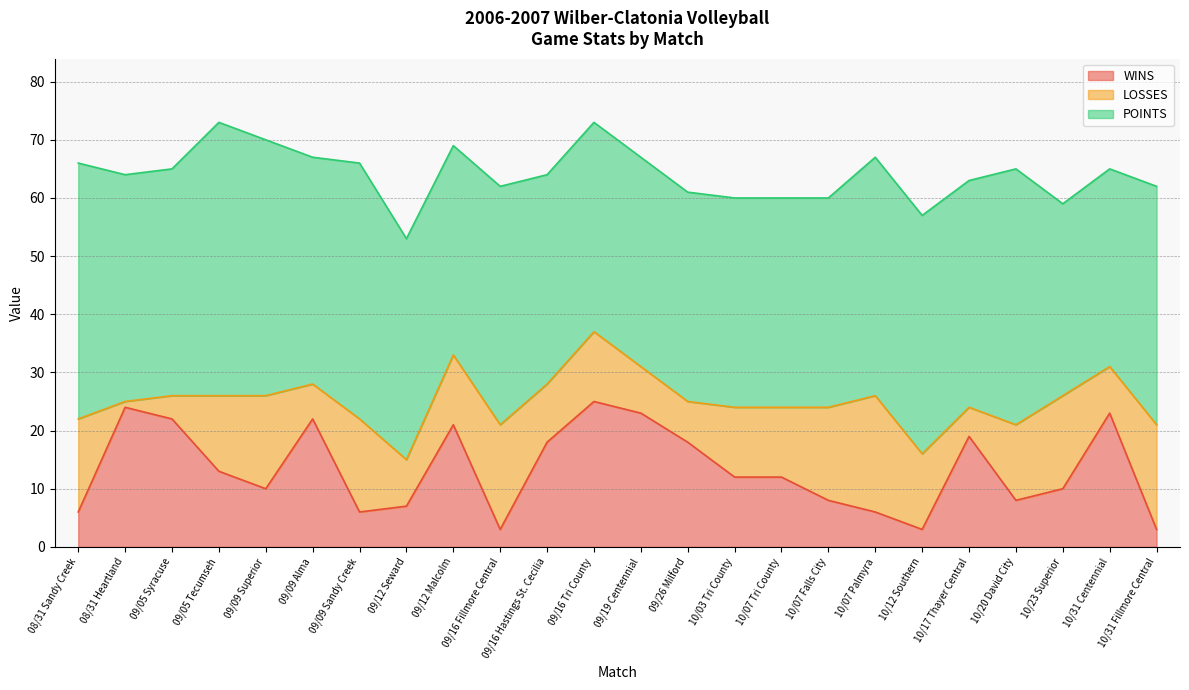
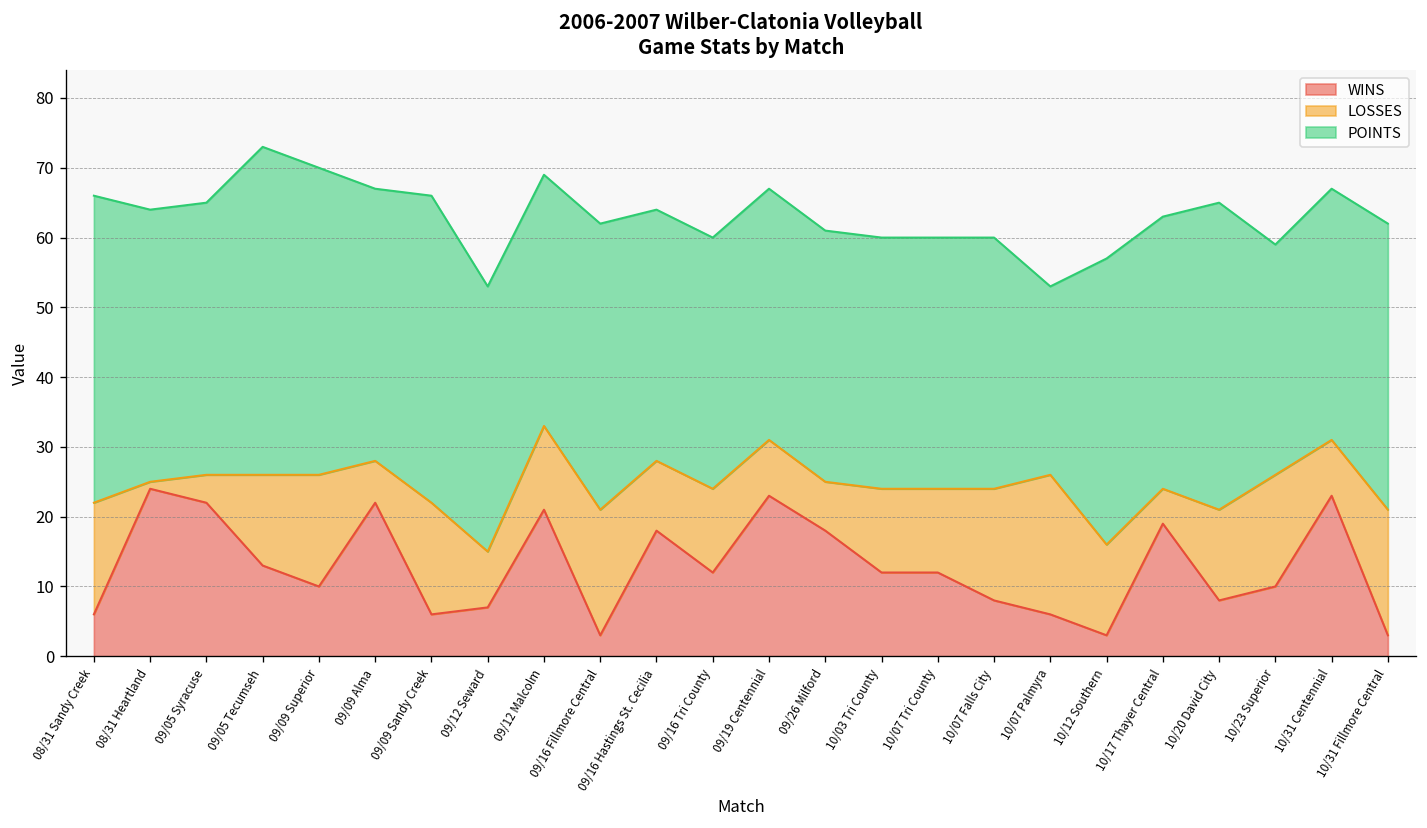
WINS, 09/16 Tri County: 25 -> 12
POINTS, 10/07 Palmyra: 41 -> 27
POINTS, 10/31 Centennial: 34 -> 36
